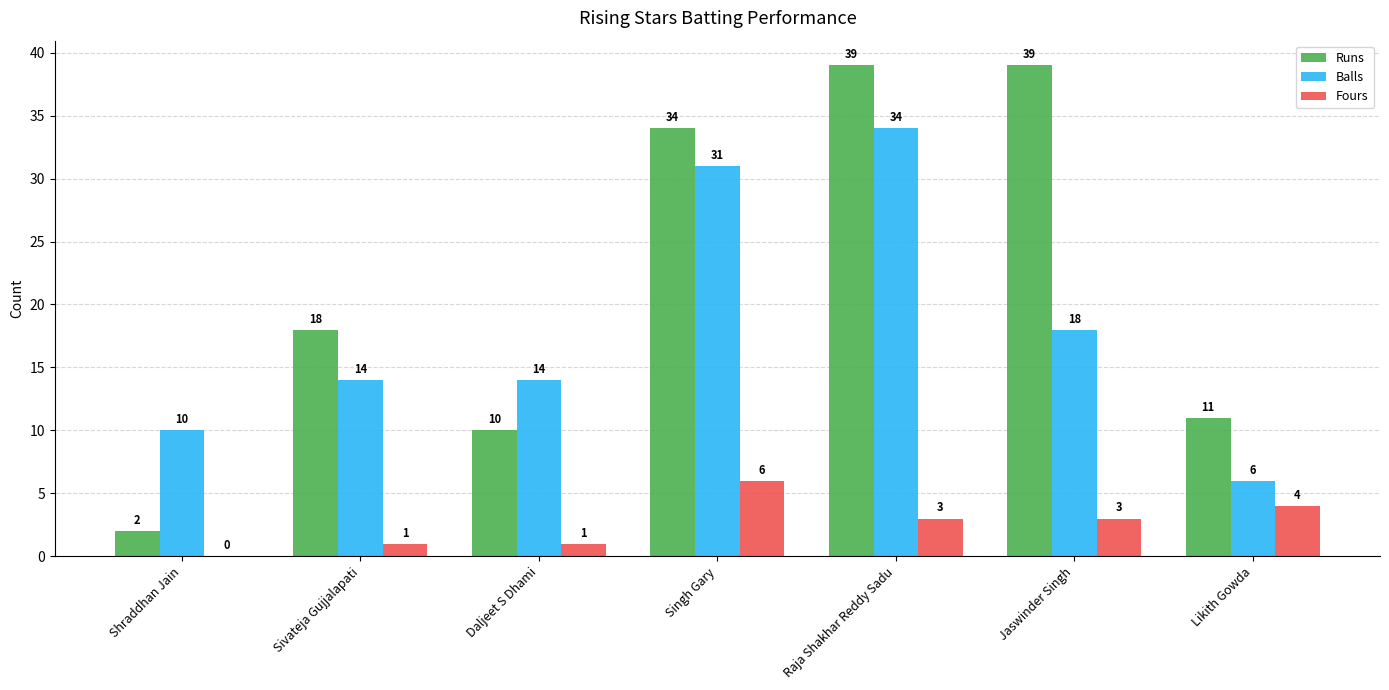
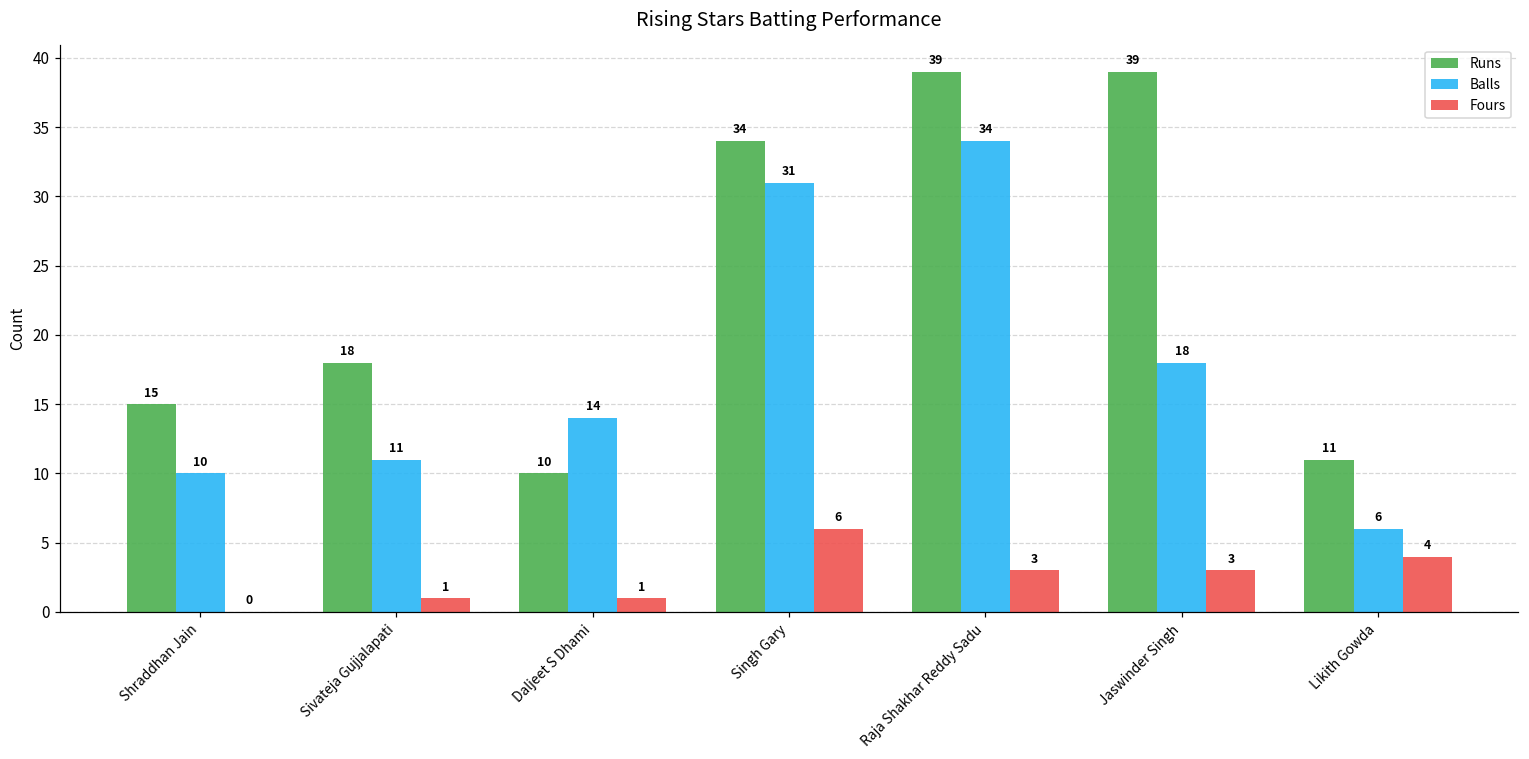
Runs, Shraddhan Jain: 2 -> 15
Balls, Sivateja Gujjalapati: 14 -> 11
